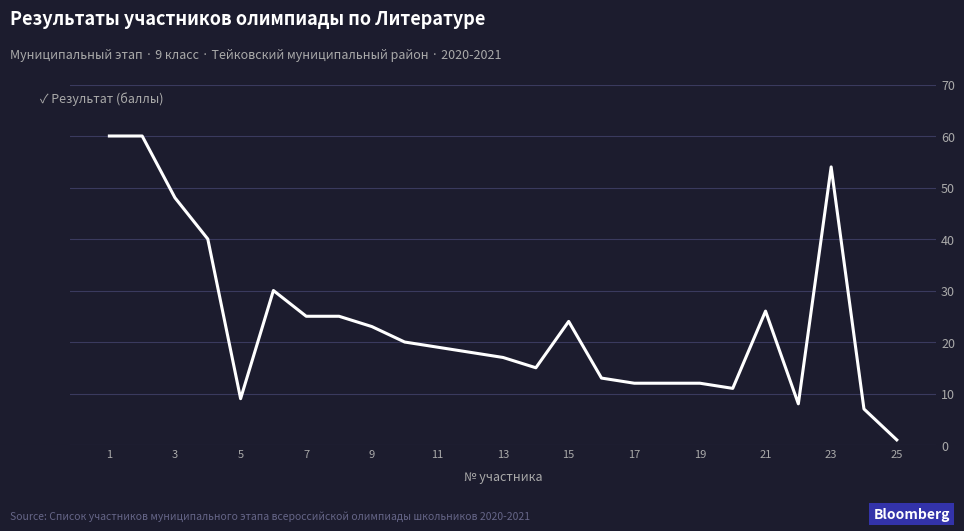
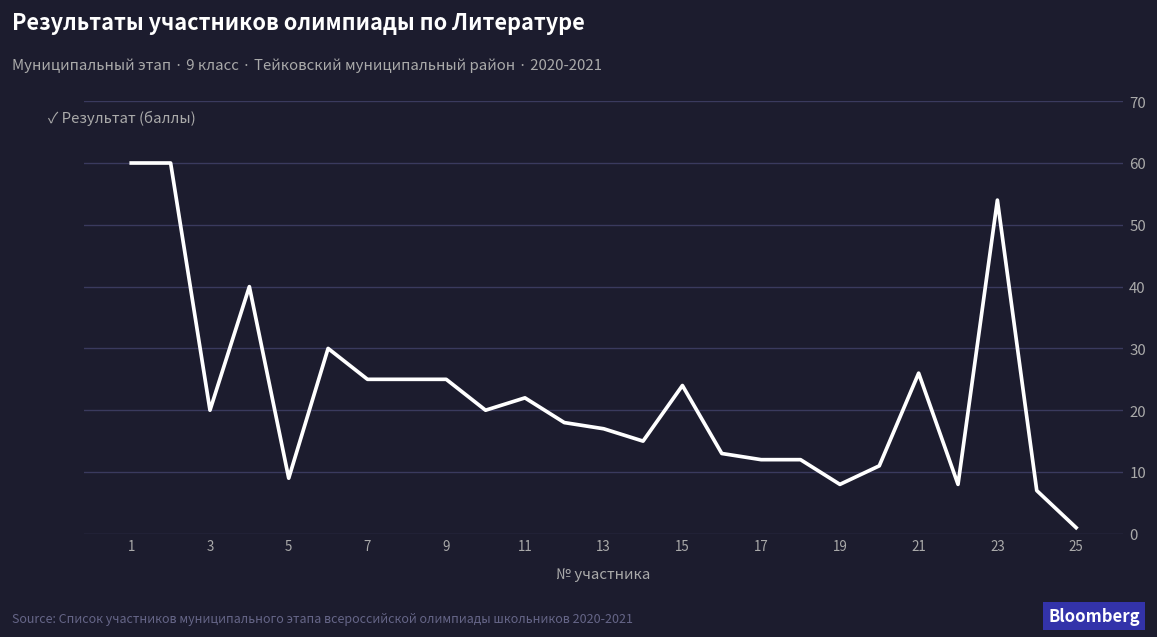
3: 48 -> 20
9: 23 -> 25
11: 19 -> 22
19: 12 -> 8
